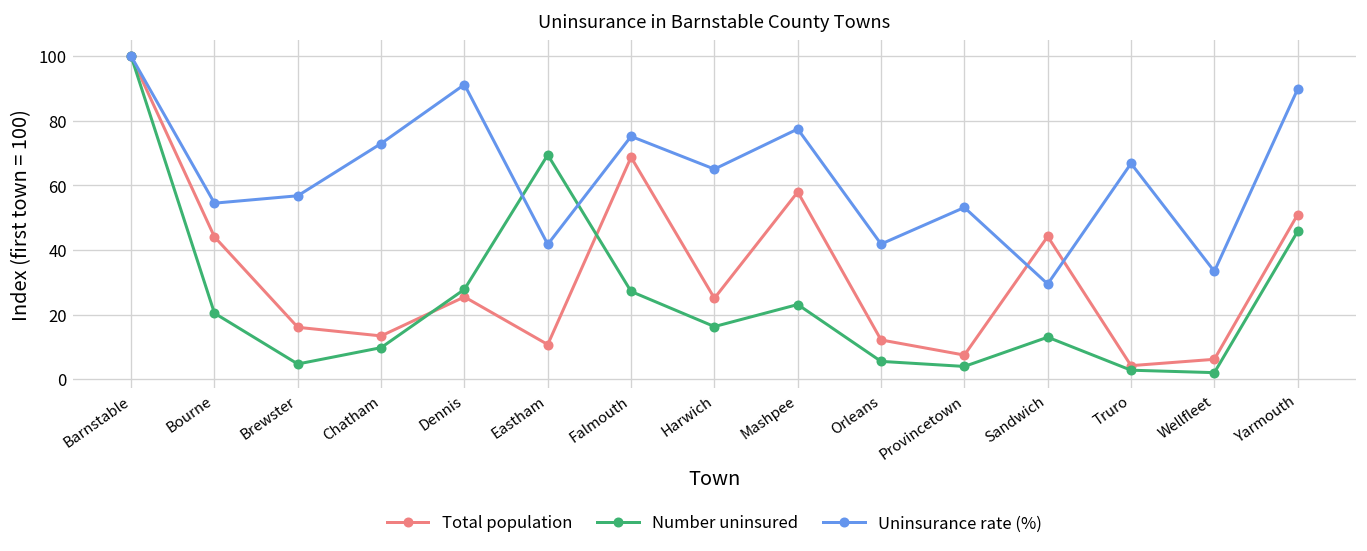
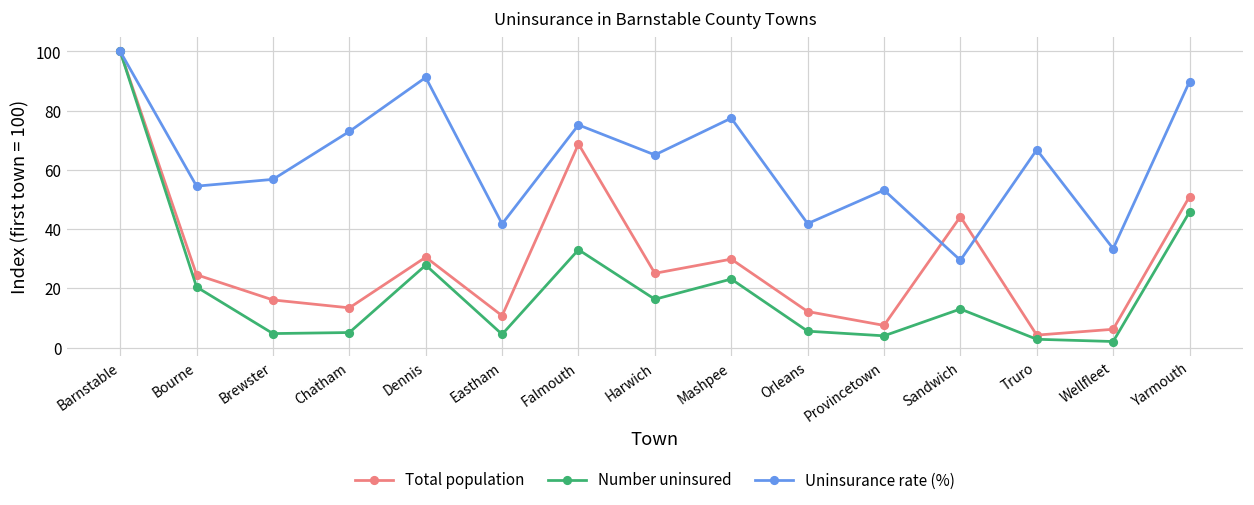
Total population, Bourne: 44 -> 25
Number uninsured, Chatham: 10 -> 5
Total population, Dennis: 26 -> 31
Number uninsured, Eastham: 69 -> 4
Number uninsured, Falmouth: 27 -> 33
Total population, Mashpee: 58 -> 30
